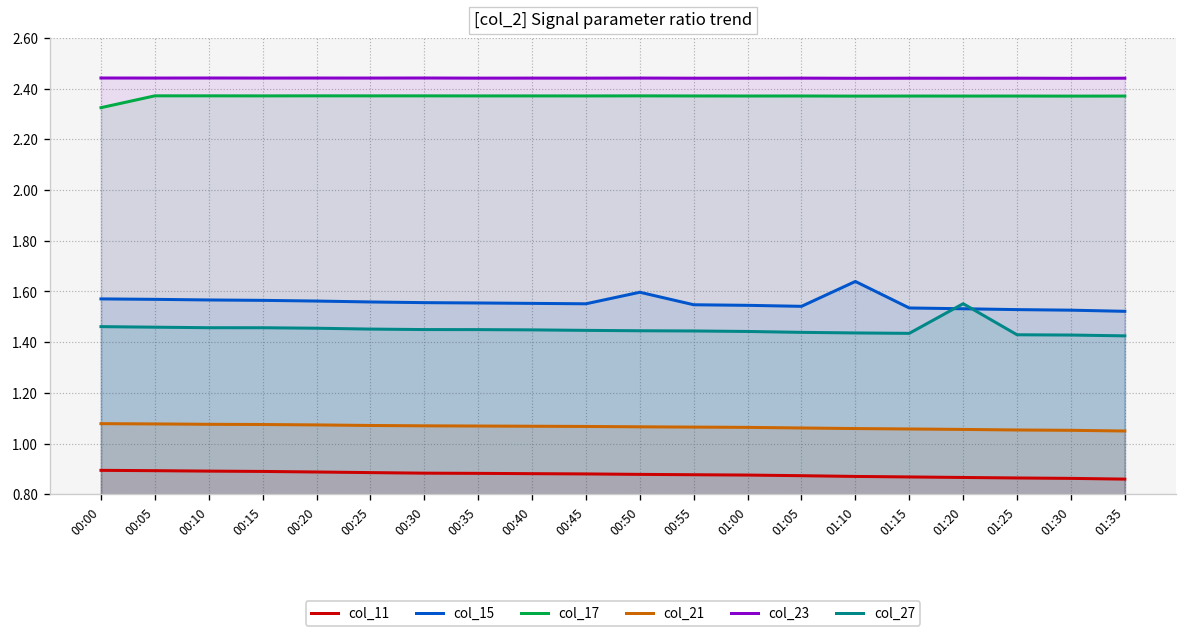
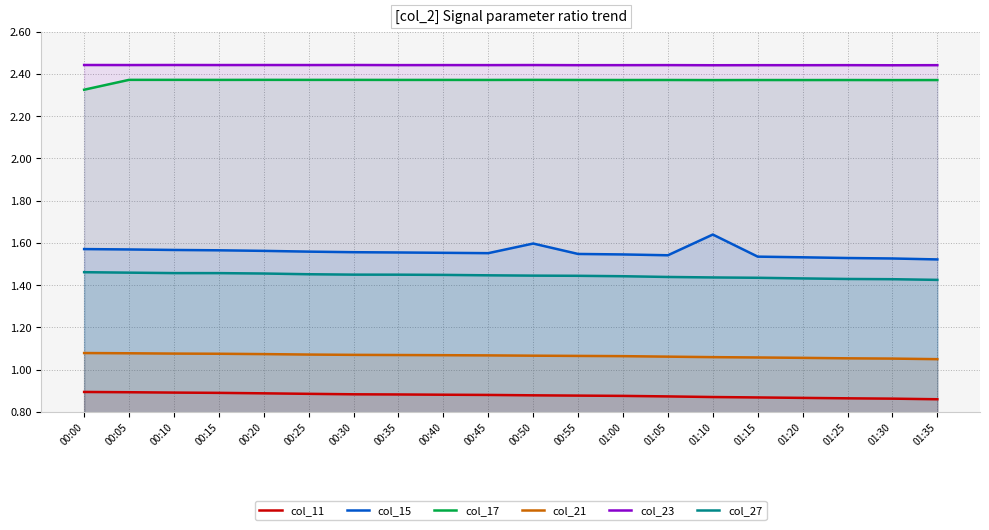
col_27, 01:20: 1.55 -> 1.43
